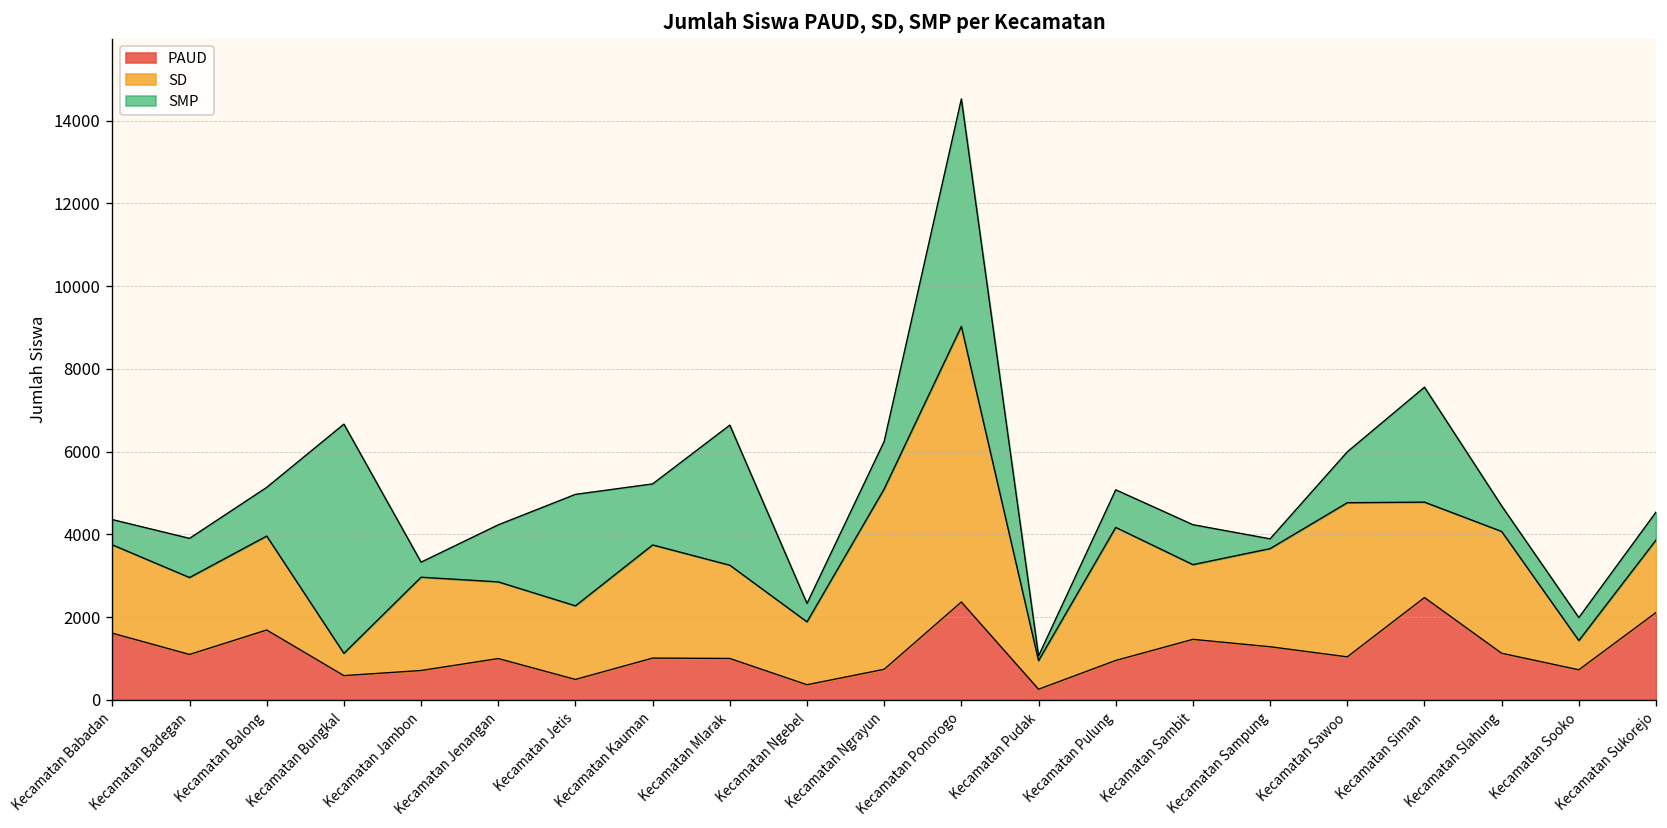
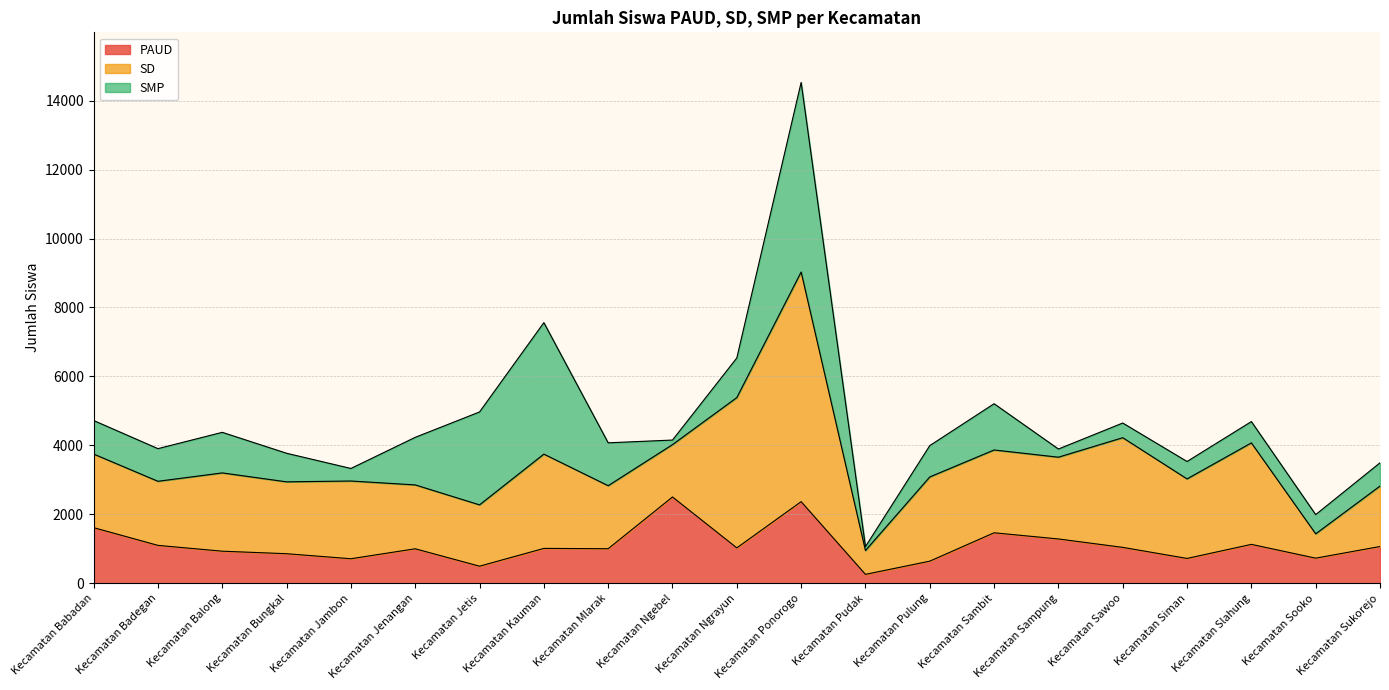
SMP, Kecamatan Babadan: 600 -> 1000
PAUD, Kecamatan Balong: 1700 -> 900
PAUD, Kecamatan Bungkal: 600 -> 900
SD, Kecamatan Bungkal: 500 -> 2100
SMP, Kecamatan Bungkal: 5500 -> 800
SMP, Kecamatan Kauman: 1500 -> 3800
SD, Kecamatan Mlarak: 2300 -> 1800
SMP, Kecamatan Mlarak: 3400 -> 1200
PAUD, Kecamatan Ngebel: 400 -> 2500
SMP, Kecamatan Ngebel: 400 -> 100
PAUD, Kecamatan Ngrayun: 700 -> 1000
PAUD, Kecamatan Pulung: 1000 -> 600
SD, Kecamatan Pulung: 3200 -> 2400
SD, Kecamatan Sambit: 1800 -> 2400
SMP, Kecamatan Sambit: 1000 -> 1300
SD, Kecamatan Sawoo: 3700 -> 3200
SMP, Kecamatan Sawoo: 1200 -> 400
PAUD, Kecamatan Siman: 2500 -> 700
SMP, Kecamatan Siman: 2800 -> 500
PAUD, Kecamatan Sukorejo: 2100 -> 1100
